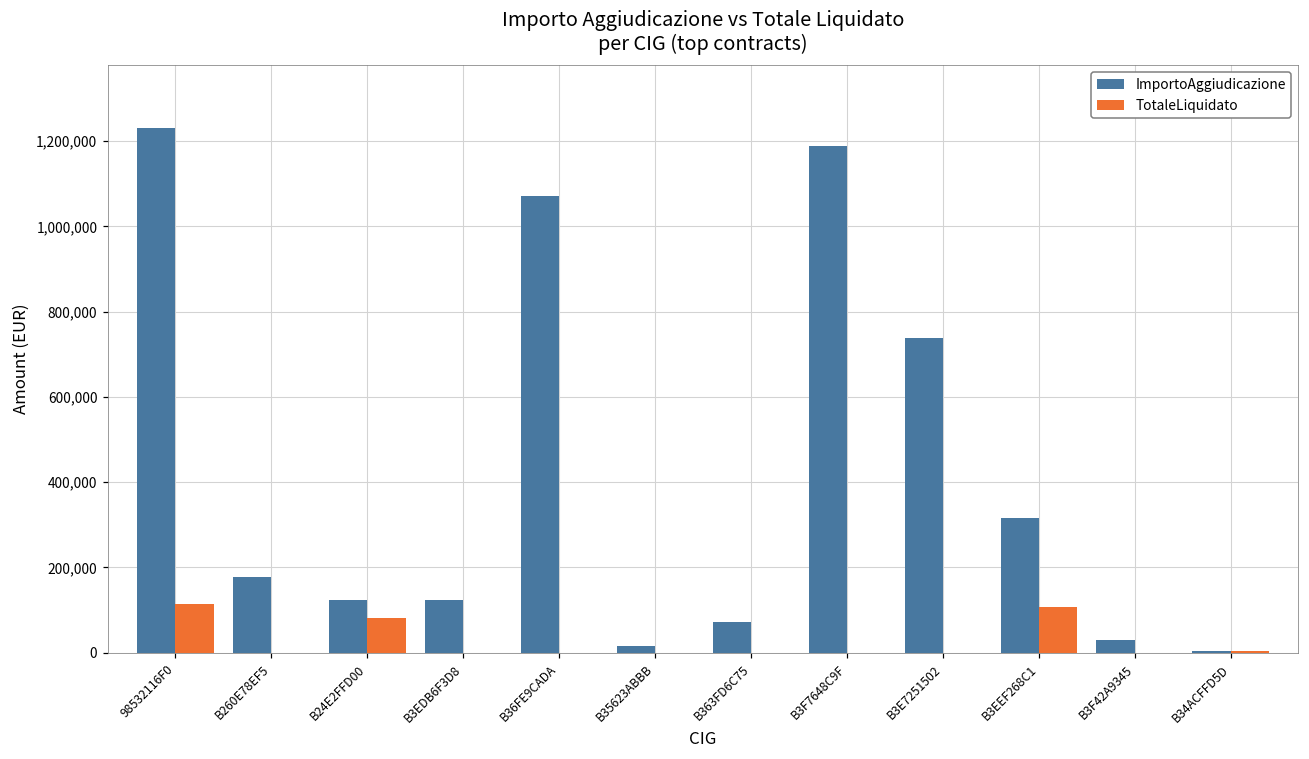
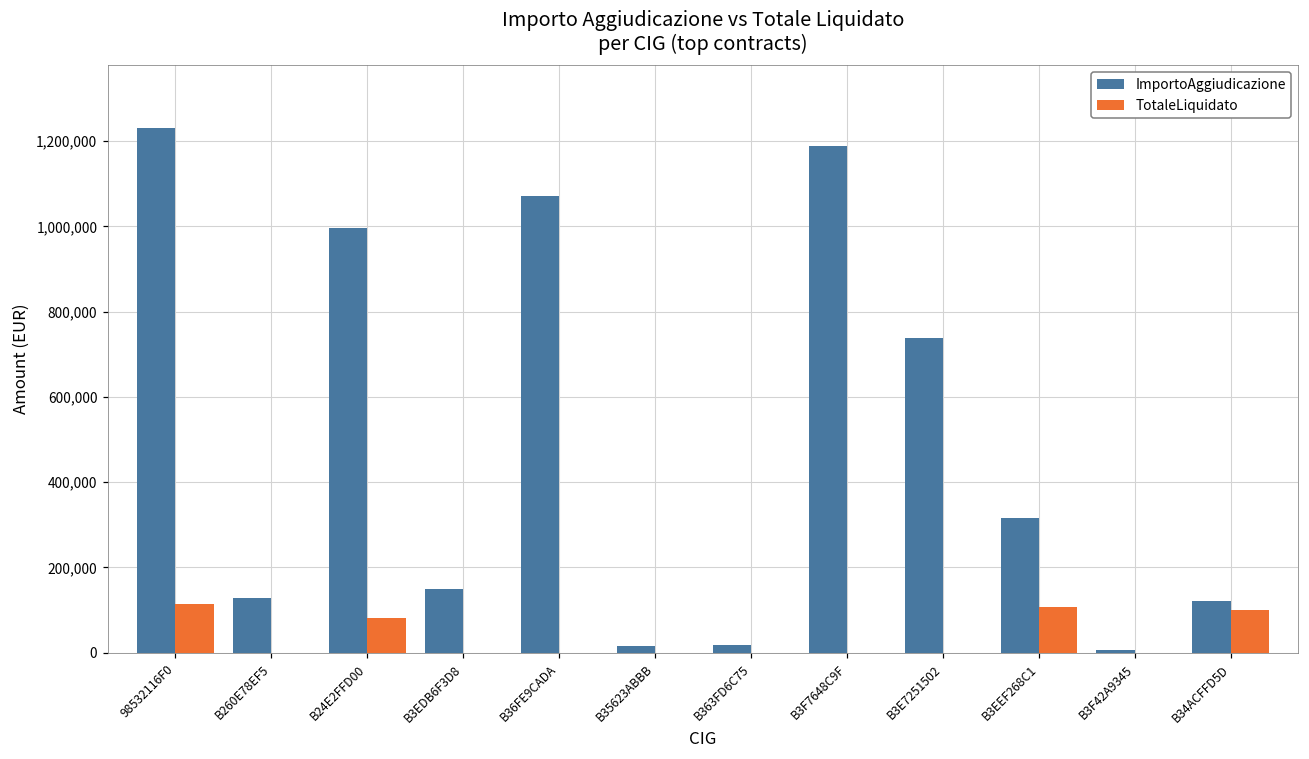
ImportoAggiudicazione, B260E78EF5: 180,000 -> 130,000
ImportoAggiudicazione, B24E2FFD00: 120,000 -> 1,000,000
ImportoAggiudicazione, B3EDB6F3D8: 120,000 -> 150,000
ImportoAggiudicazione, B363FD6C75: 70,000 -> 20,000
ImportoAggiudicazione, B3F42A9345: 30,000 -> 10,000
ImportoAggiudicazione, B34ACFFD5D: 0 -> 120,000
TotaleLiquidato, B34ACFFD5D: 0 -> 100,000
